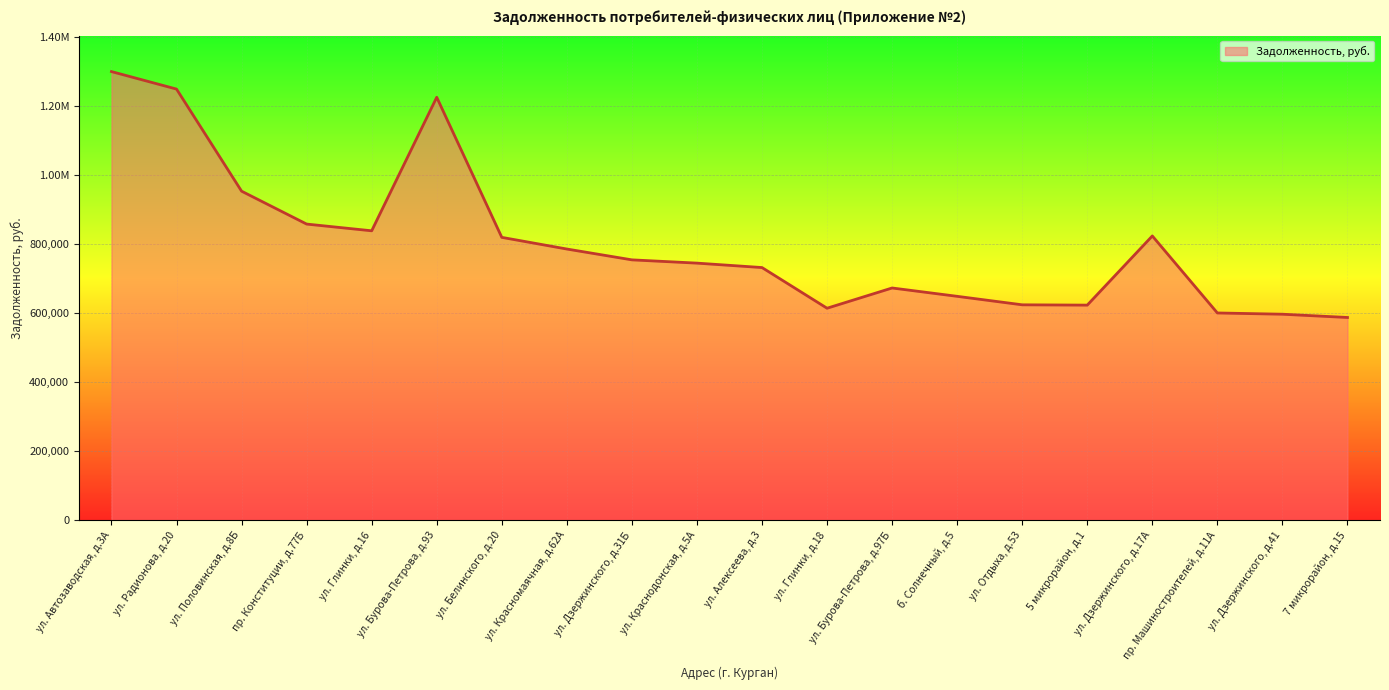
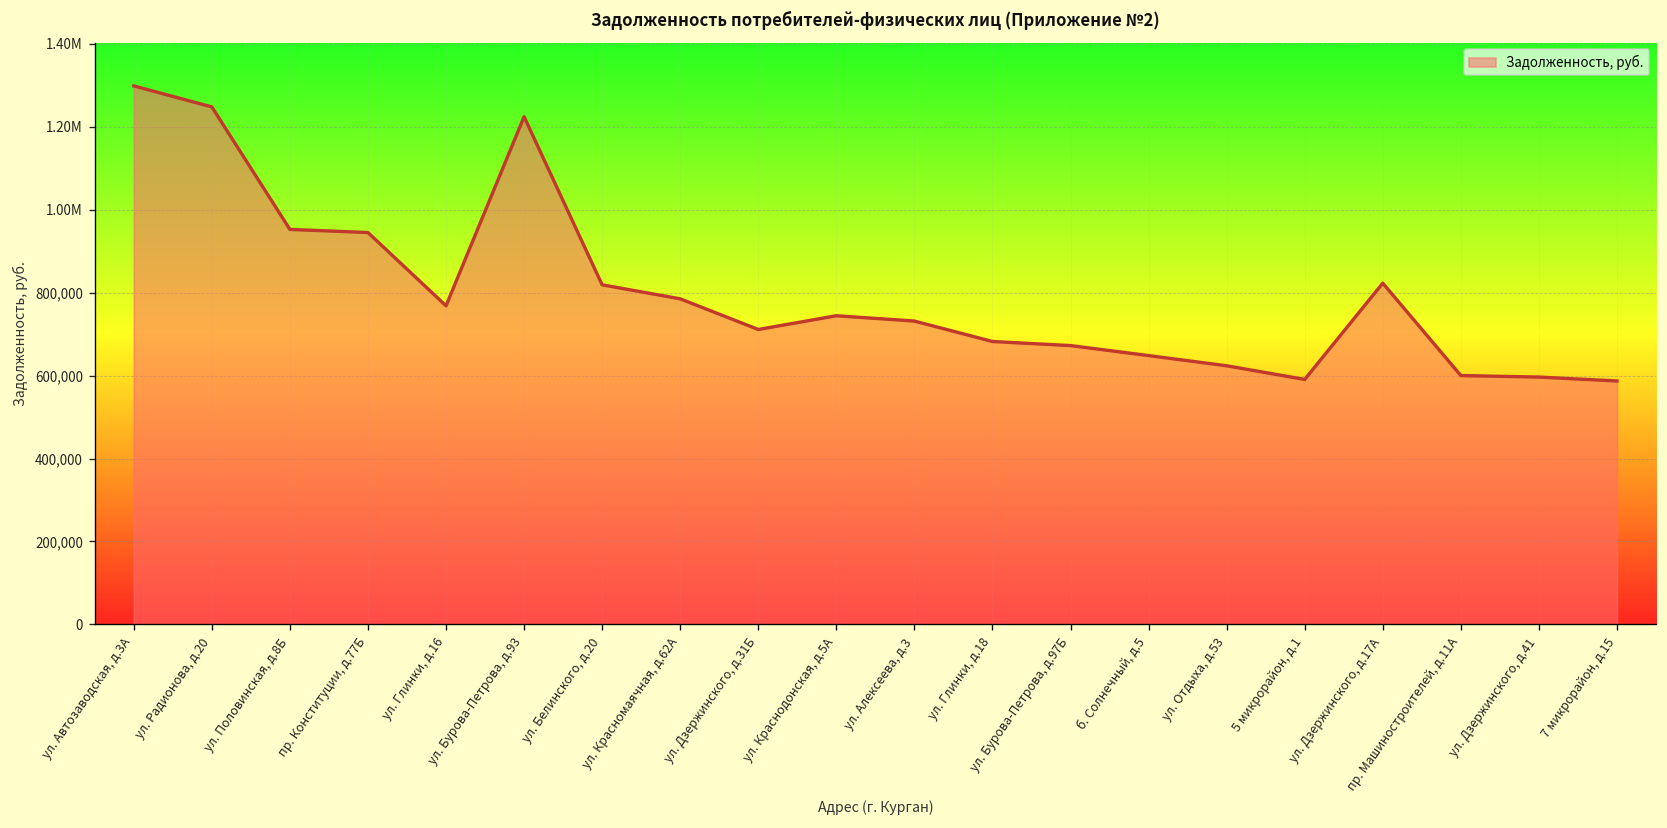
пр. Конституции, д.77Б: 860,000 -> 940,000
ул. Глинки, д.16: 840,000 -> 770,000
ул. Дзержинского, д.31Б: 750,000 -> 710,000
ул. Глинки, д.18: 610,000 -> 680,000
5 микрорайон, д.1: 620,000 -> 590,000
